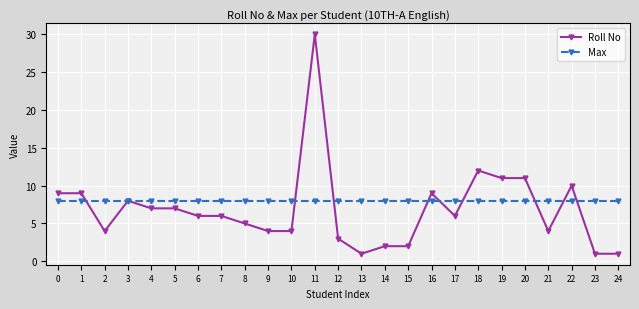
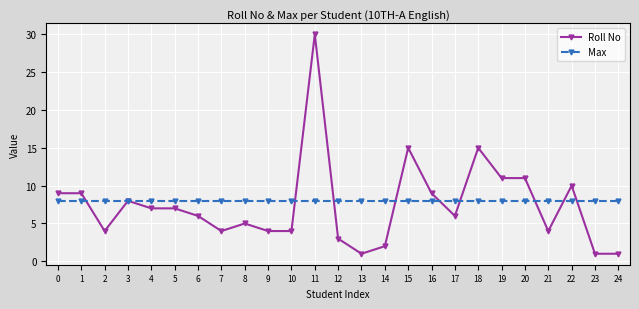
Roll No, 7: 6 -> 4
Roll No, 15: 2 -> 15
Roll No, 18: 12 -> 15
